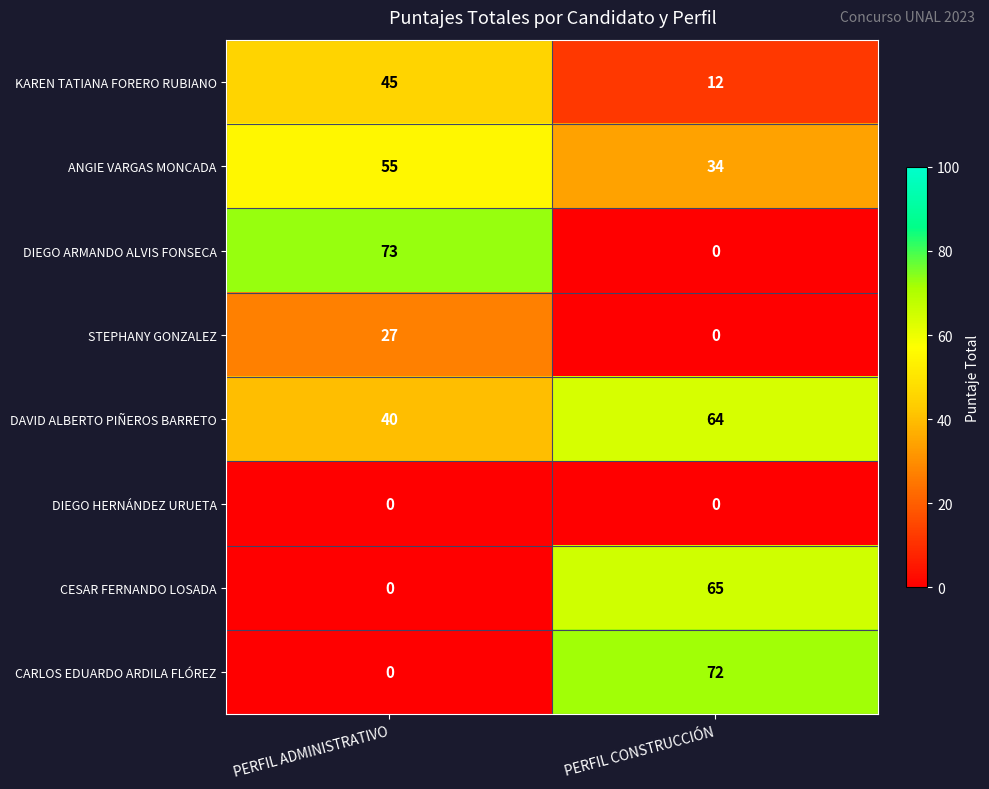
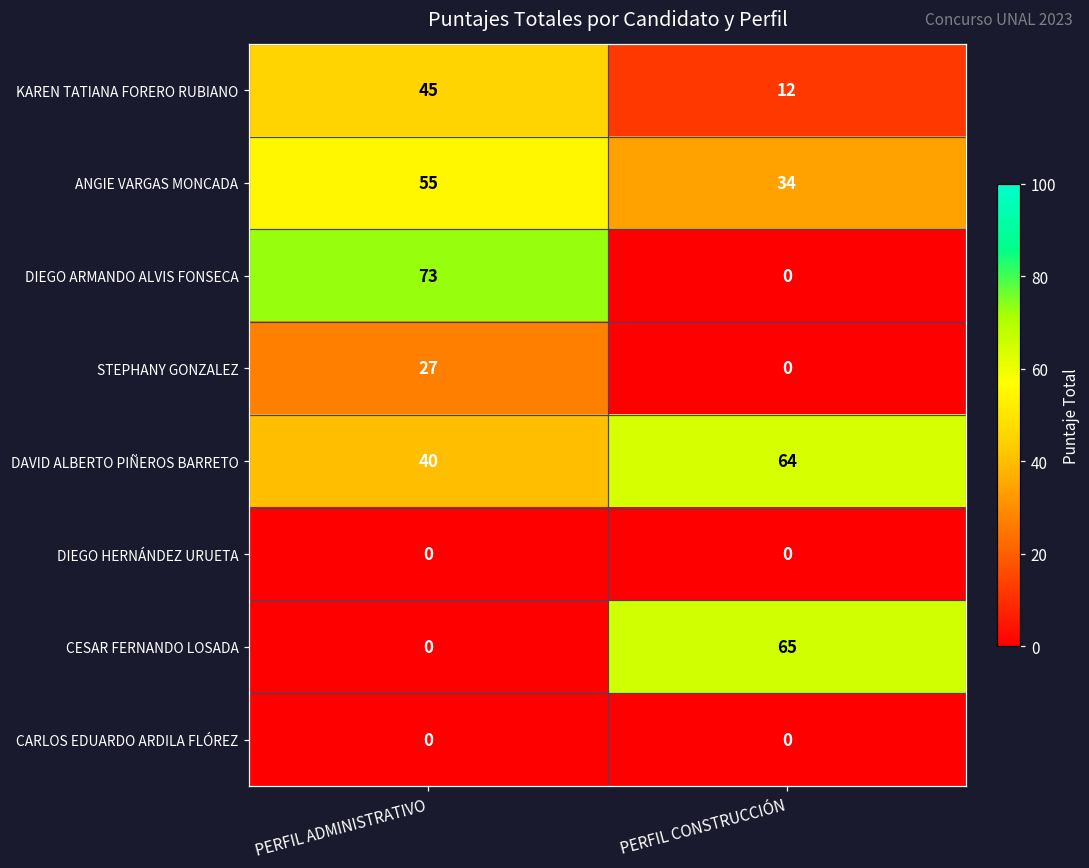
CARLOS EDUARDO ARDILA FLÓREZ, PERFIL CONSTRUCCIÓN: 72 -> 0
